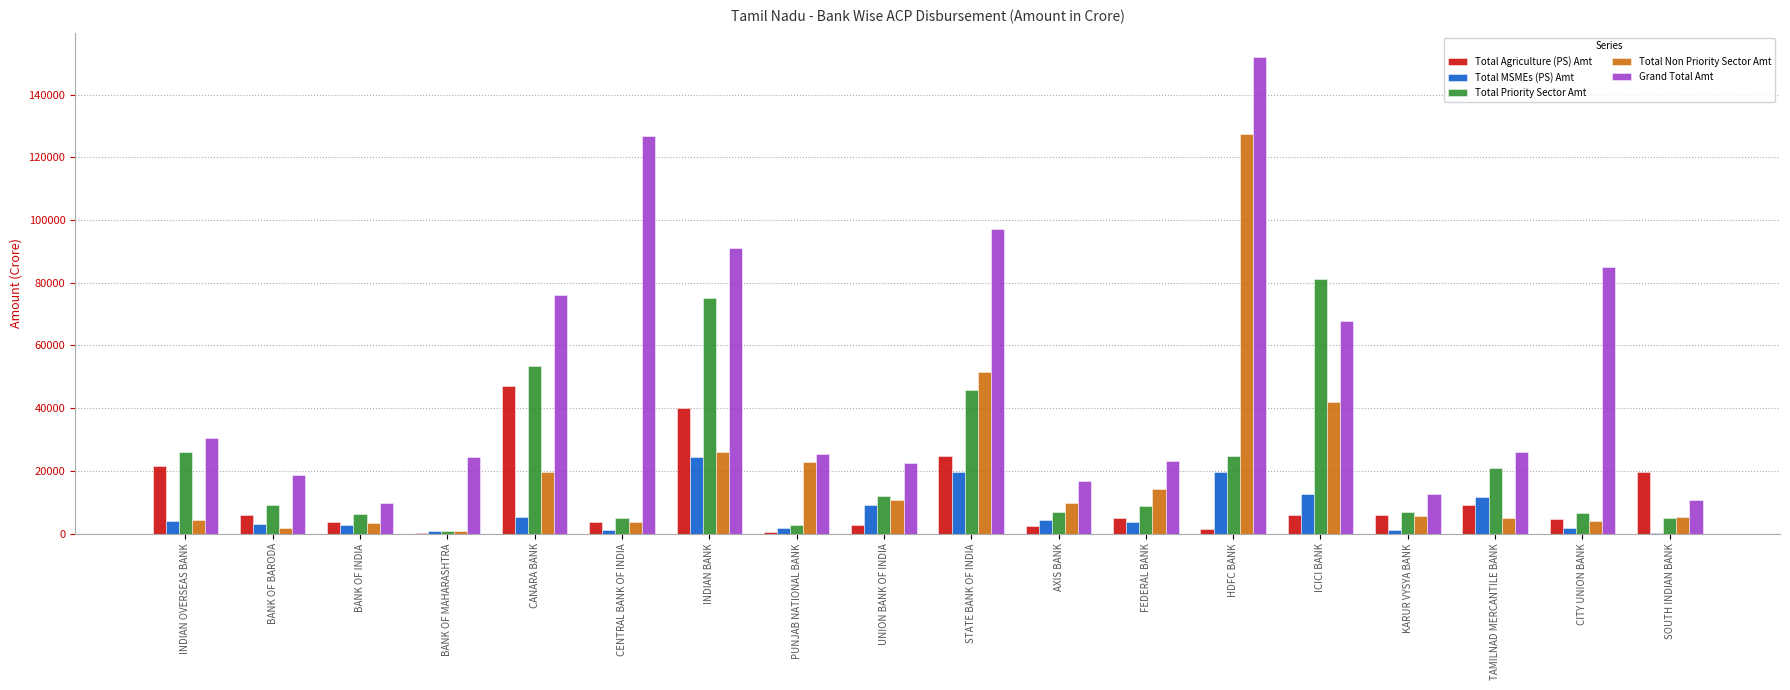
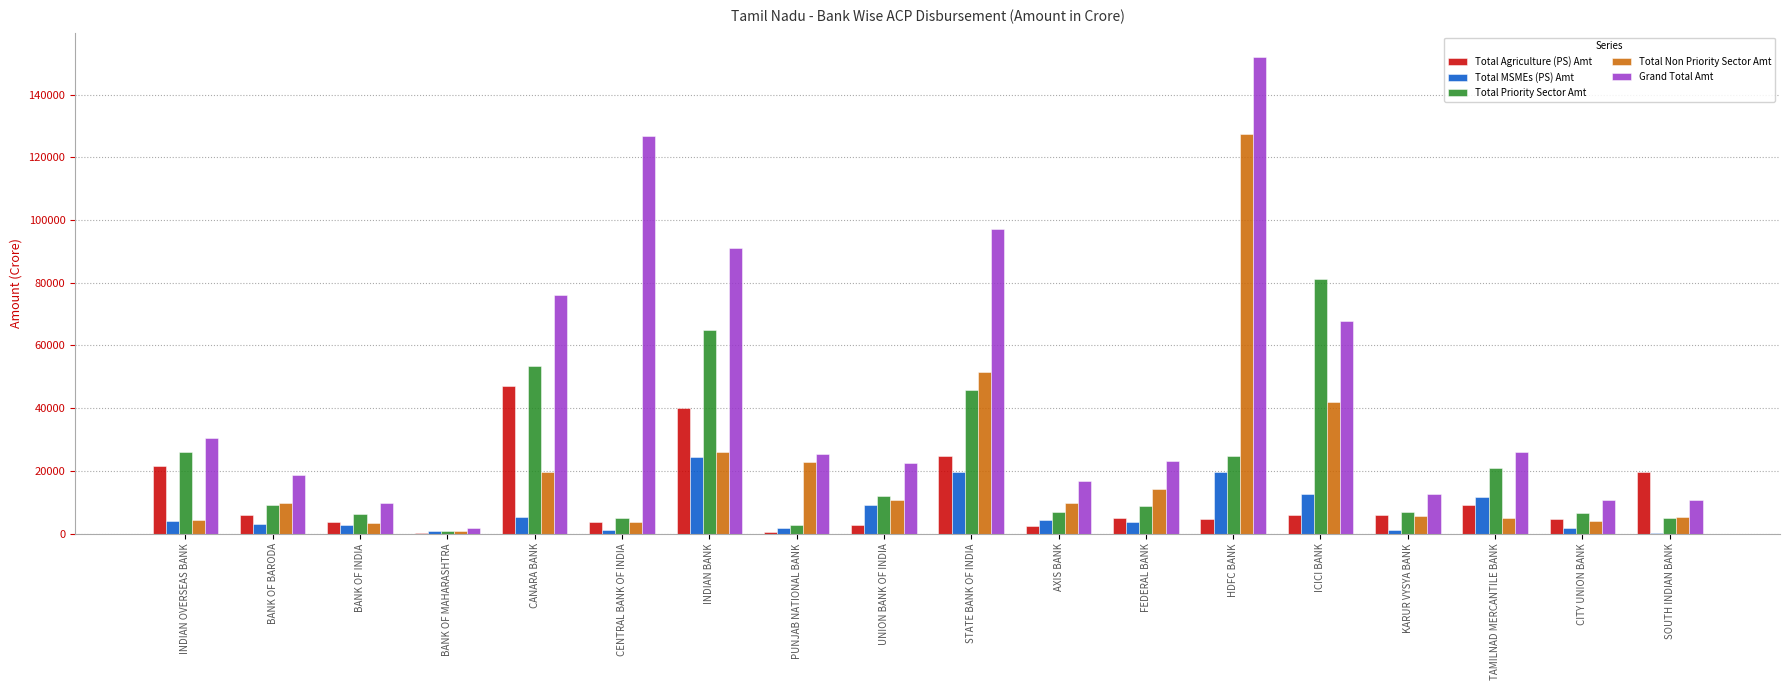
Total Non Priority Sector Amt, BANK OF BARODA: 2000 -> 10000
Grand Total Amt, BANK OF MAHARASHTRA: 24000 -> 2000
Total Priority Sector Amt, INDIAN BANK: 75000 -> 65000
Total Agriculture (PS) Amt, HDFC BANK: 2000 -> 5000
Grand Total Amt, CITY UNION BANK: 85000 -> 11000
